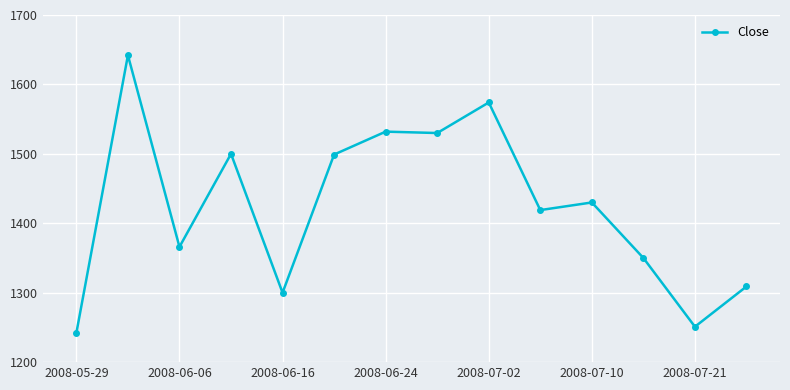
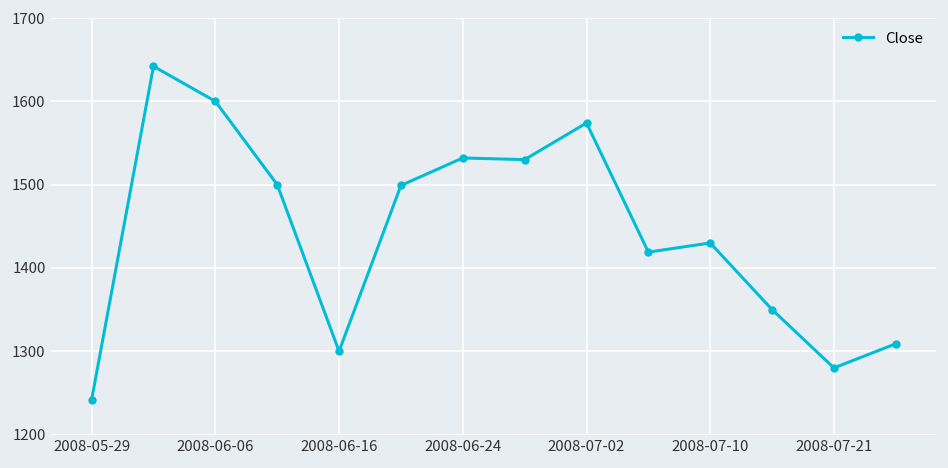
2008-06-06: 1370 -> 1600
2008-07-21: 1250 -> 1280
